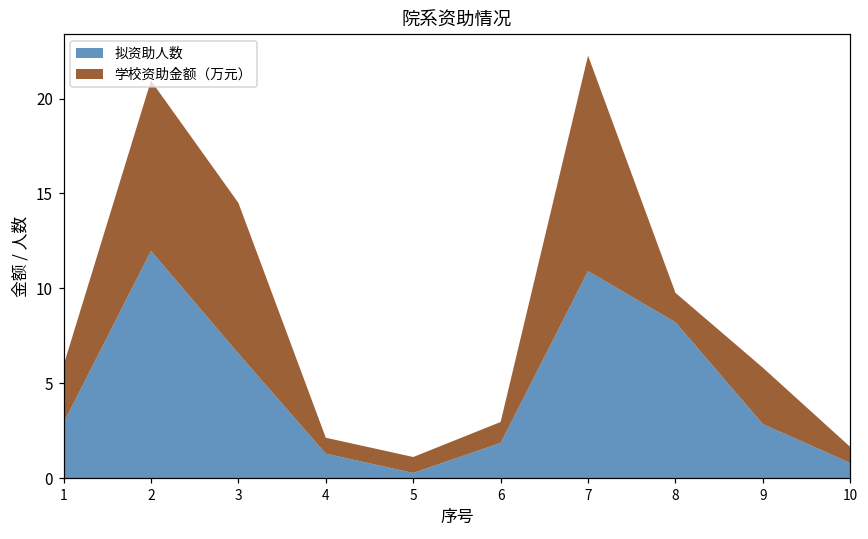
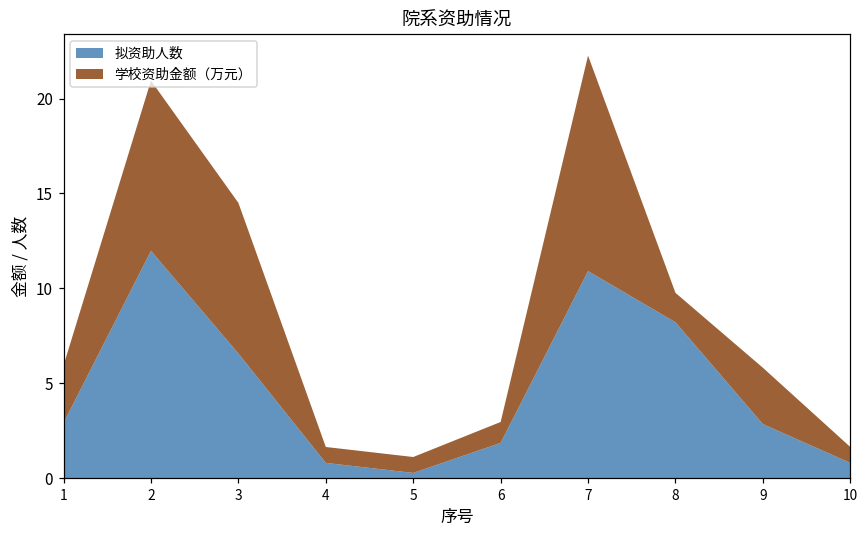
拟资助人数, 4: 1.3 -> 0.8
